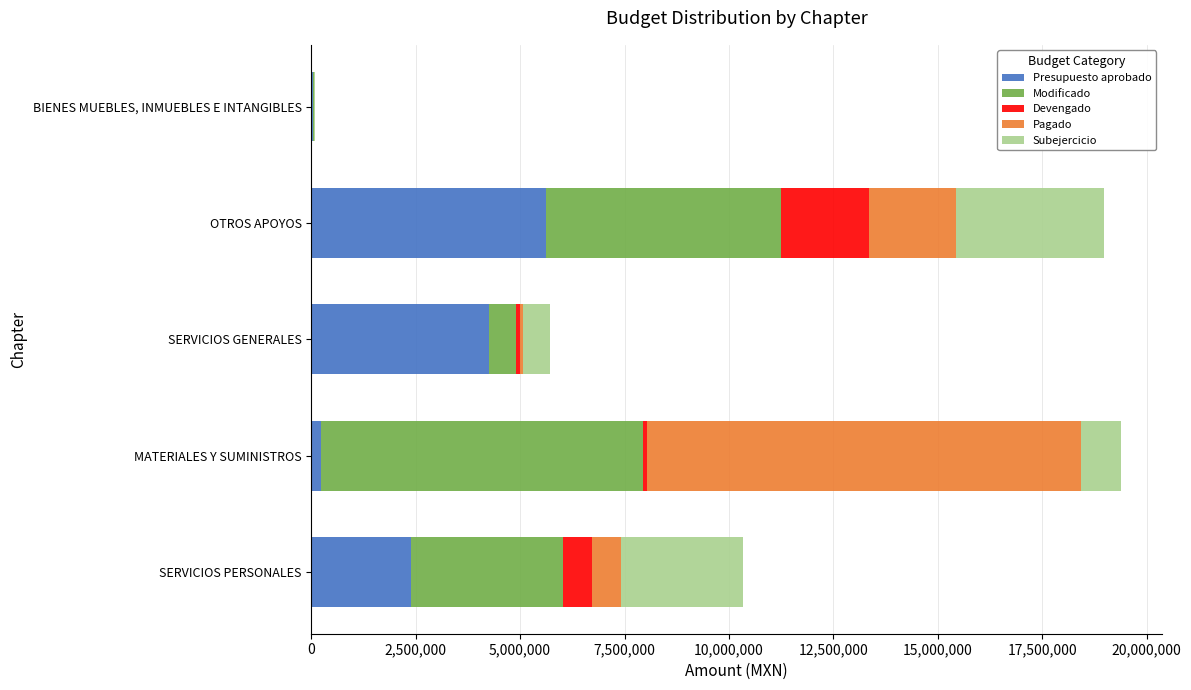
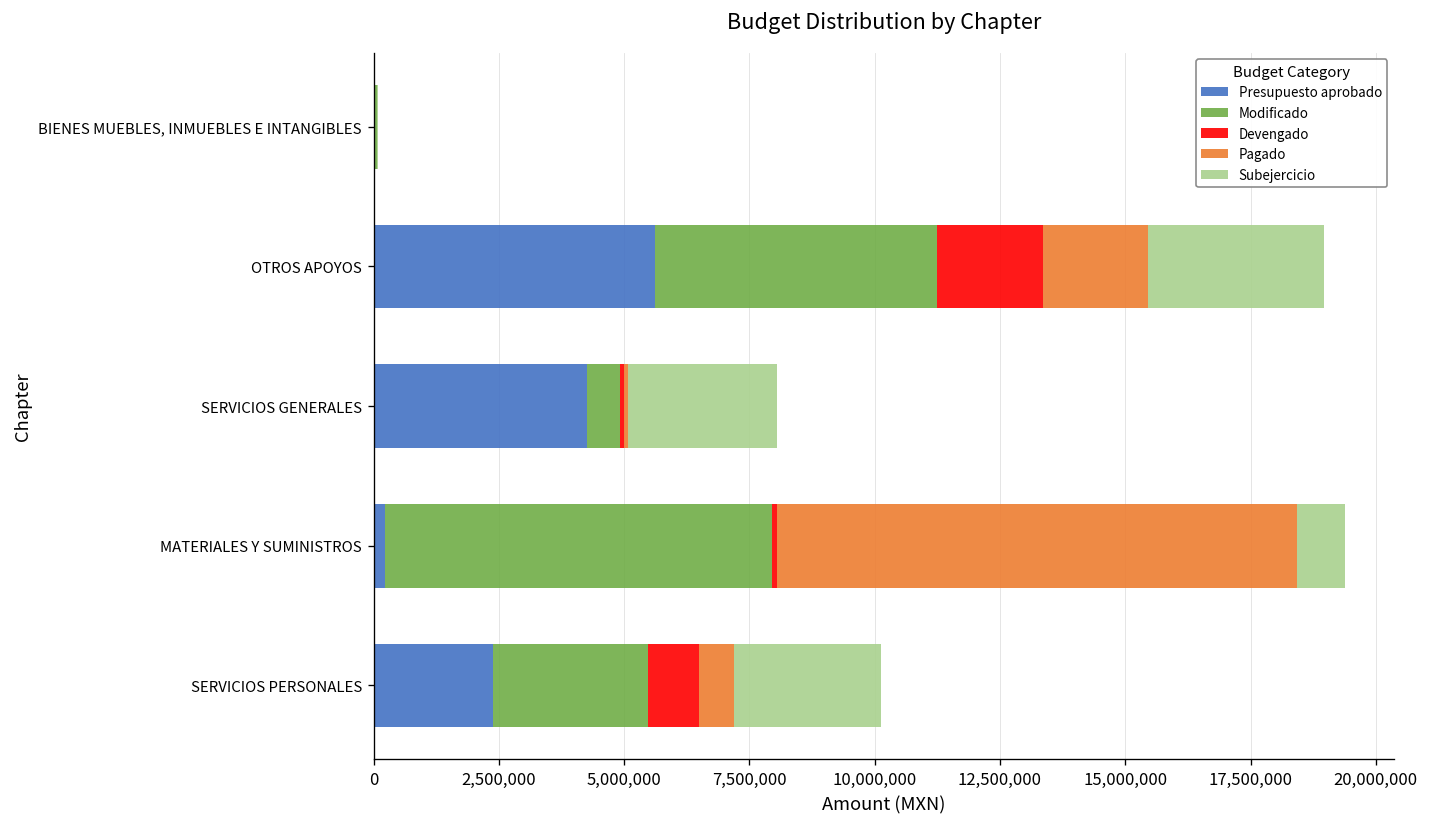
Subejercicio, SERVICIOS GENERALES: 600,000 -> 3,000,000
Modificado, SERVICIOS PERSONALES: 3,600,000 -> 3,100,000
Devengado, SERVICIOS PERSONALES: 700,000 -> 1,000,000
